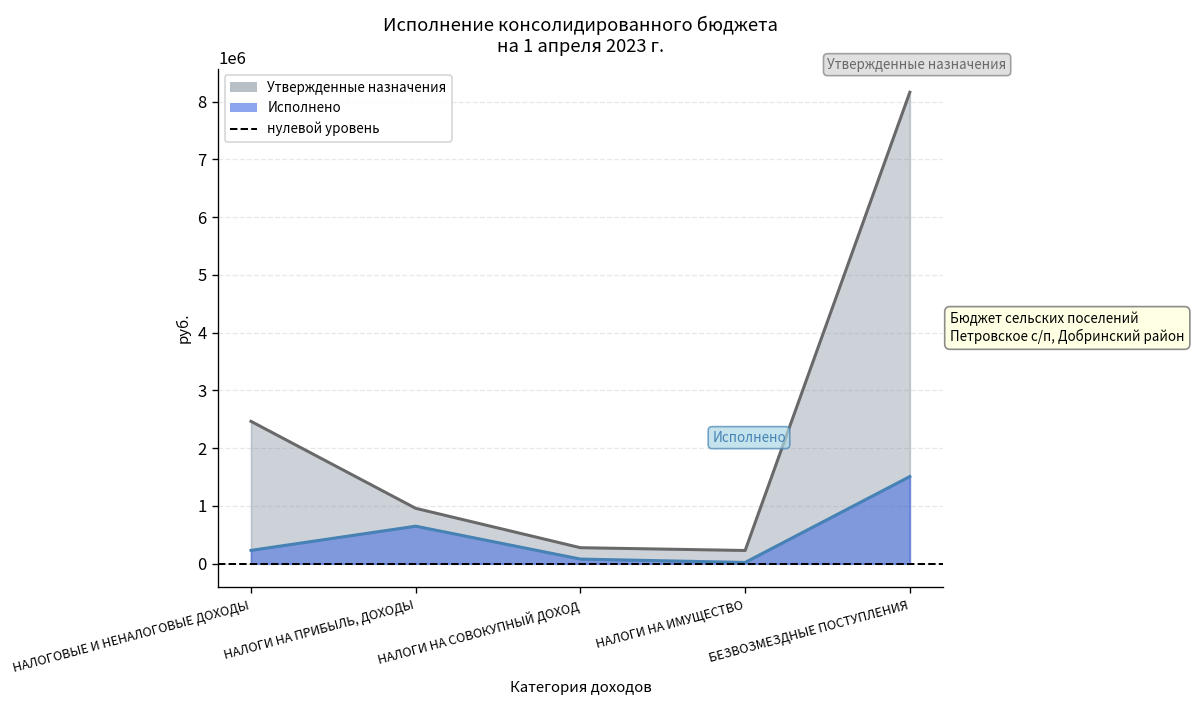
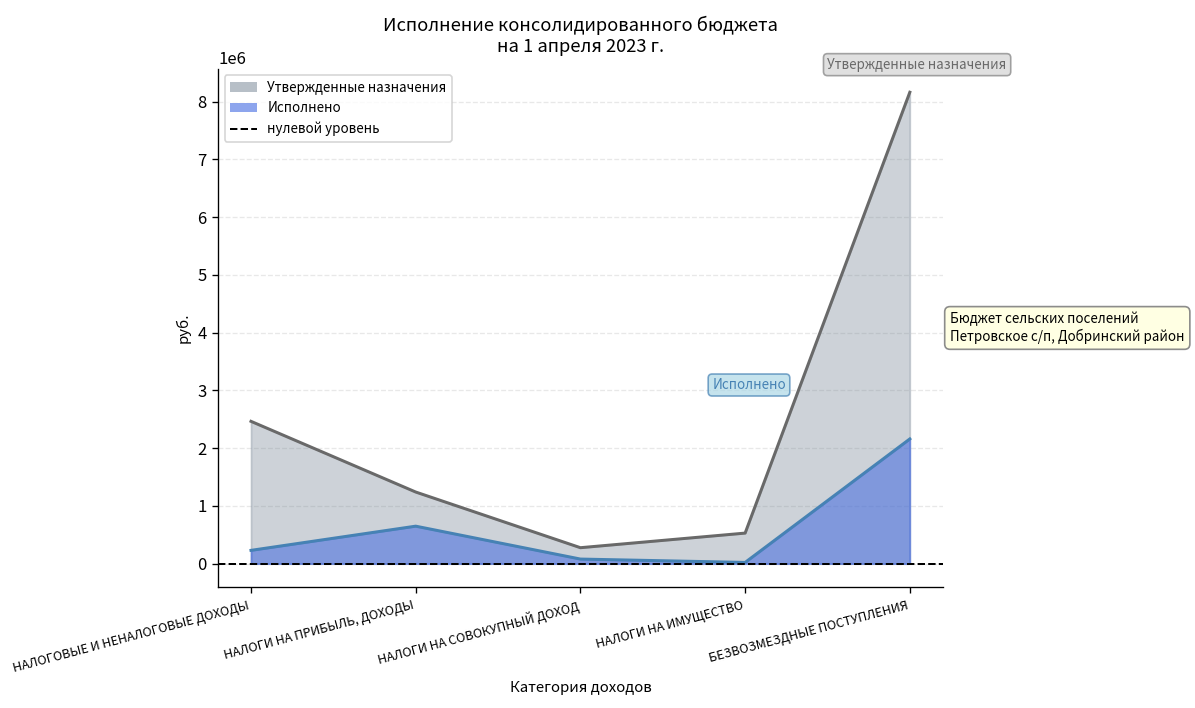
Утвержденные назначения, НАЛОГИ НА ПРИБЫЛЬ, ДОХОДЫ: 1000000 -> 1200000
Утвержденные назначения, НАЛОГИ НА ИМУЩЕСТВО: 200000 -> 500000
Исполнено, БЕЗВОЗМЕЗДНЫЕ ПОСТУПЛЕНИЯ: 1500000 -> 2200000
